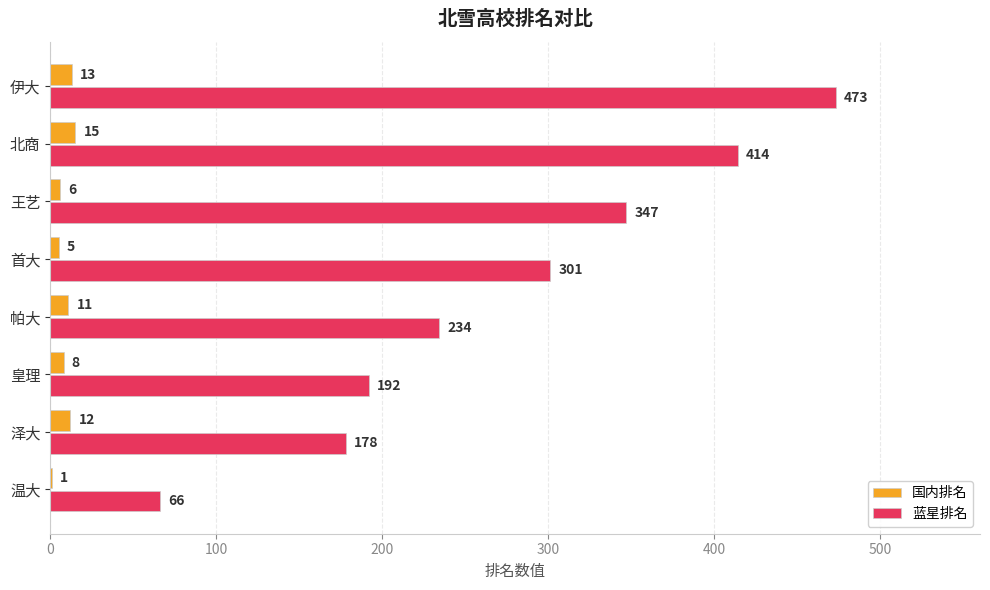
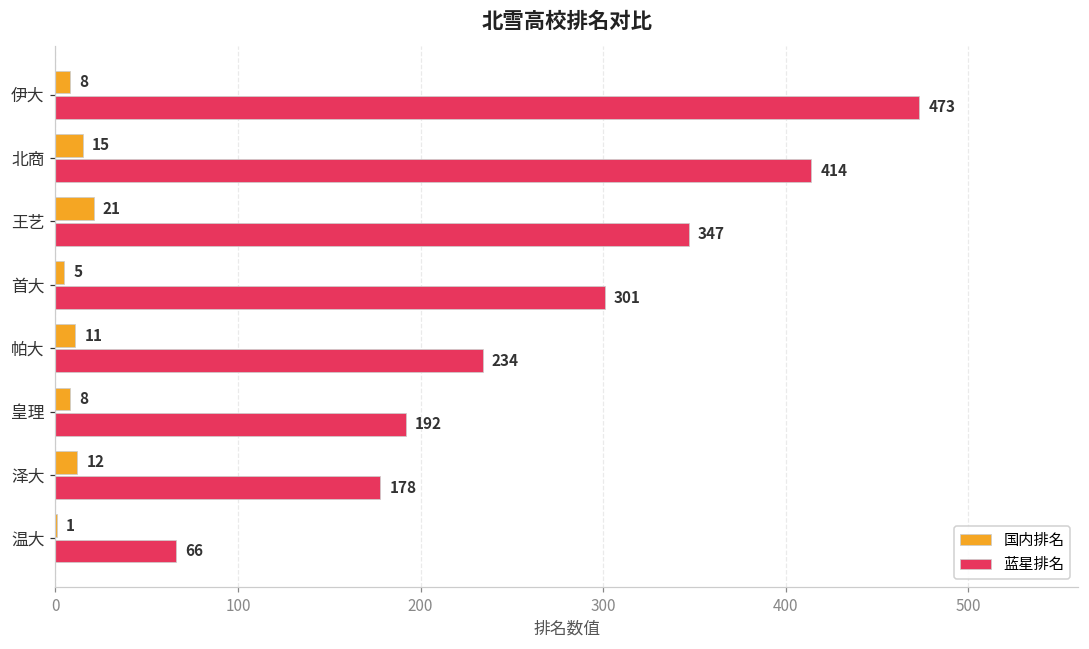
国内排名, 伊大: 13 -> 8
国内排名, 王艺: 6 -> 21
